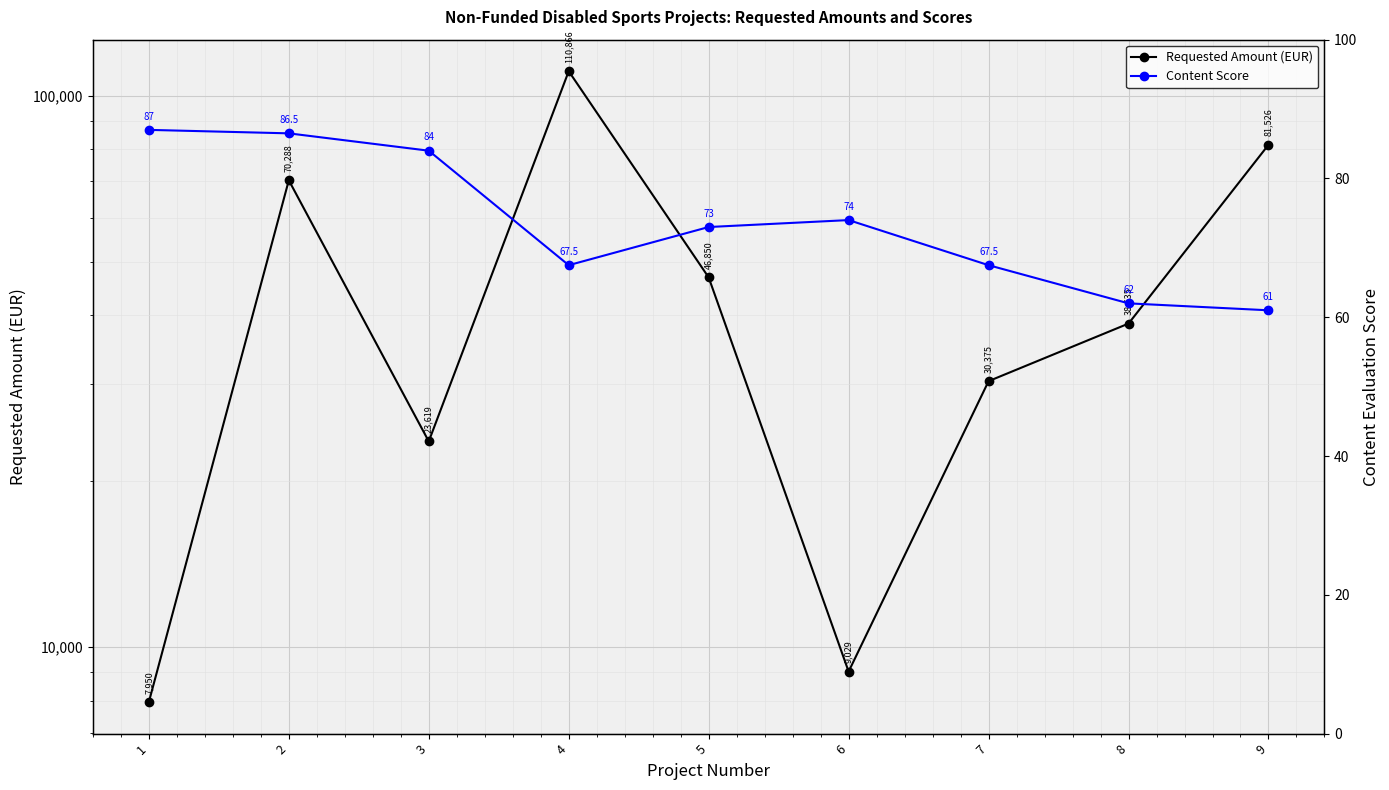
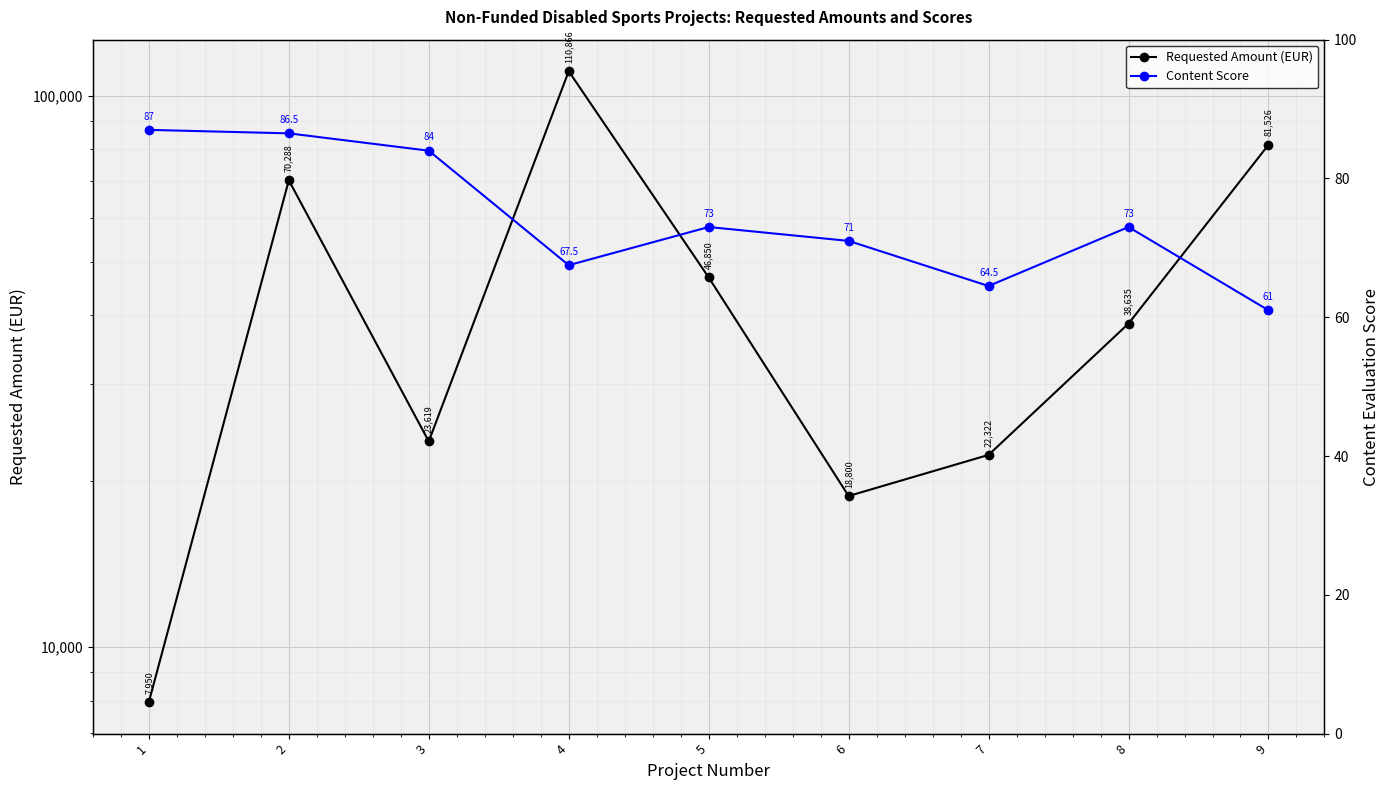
Requested Amount (EUR), 6: 9,029 -> 18,800
Requested Amount (EUR), 7: 30,375 -> 22,322
Content Score, 6: 74 -> 71
Content Score, 7: 67.5 -> 64.5
Content Score, 8: 62 -> 73
